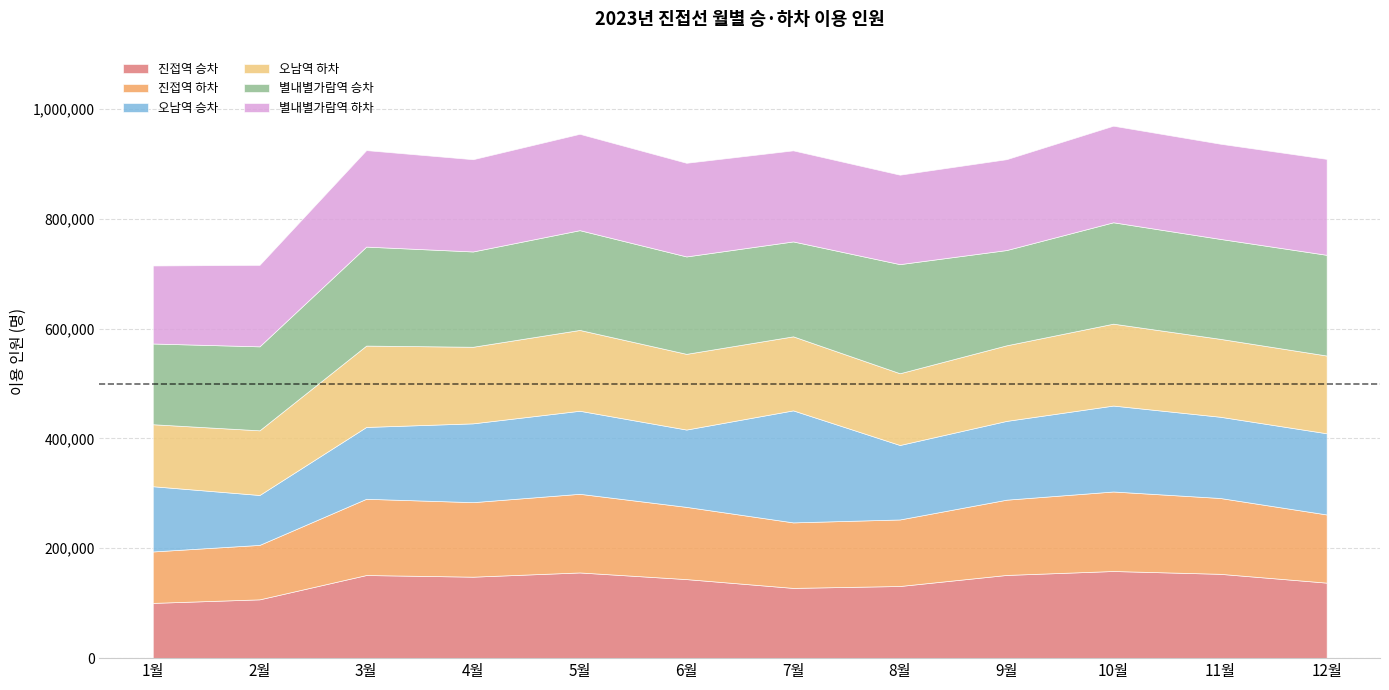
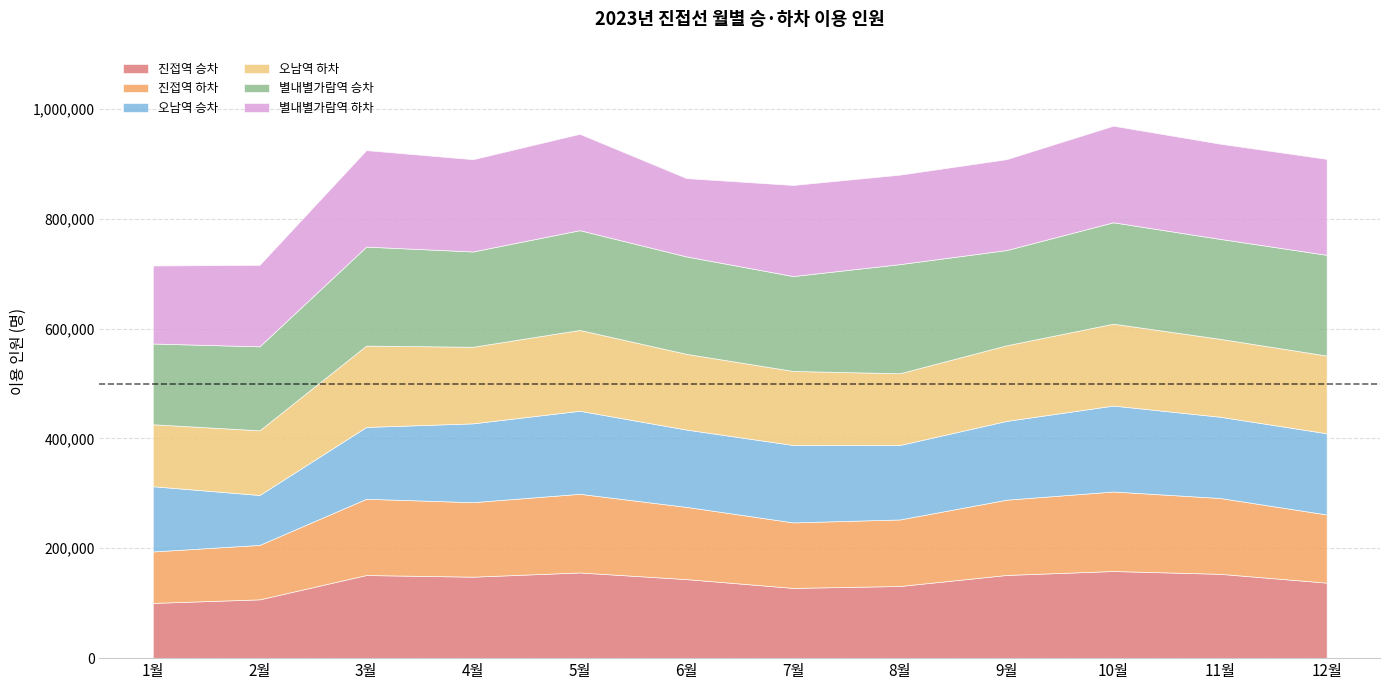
별내별가람역 하차, 6월: 170,000 -> 140,000
오남역 승차, 7월: 200,000 -> 140,000
